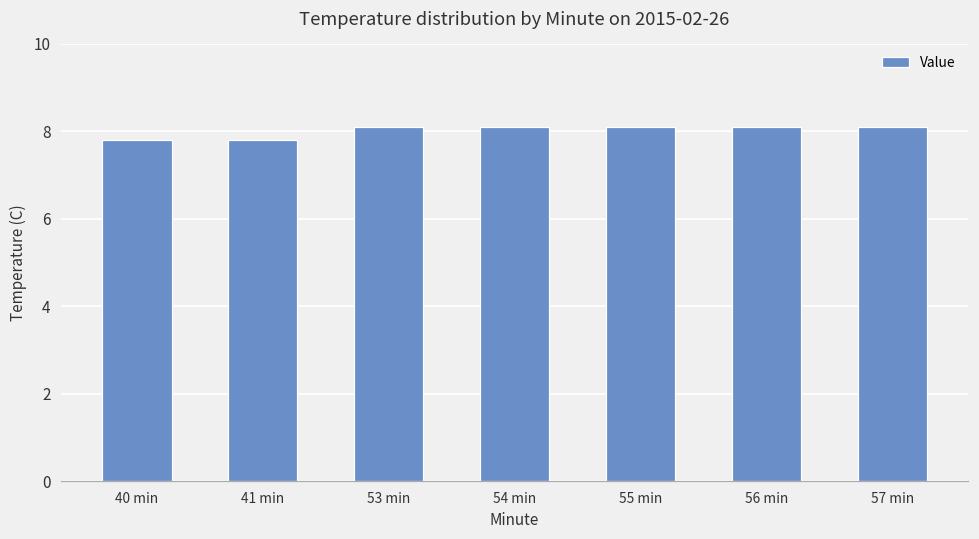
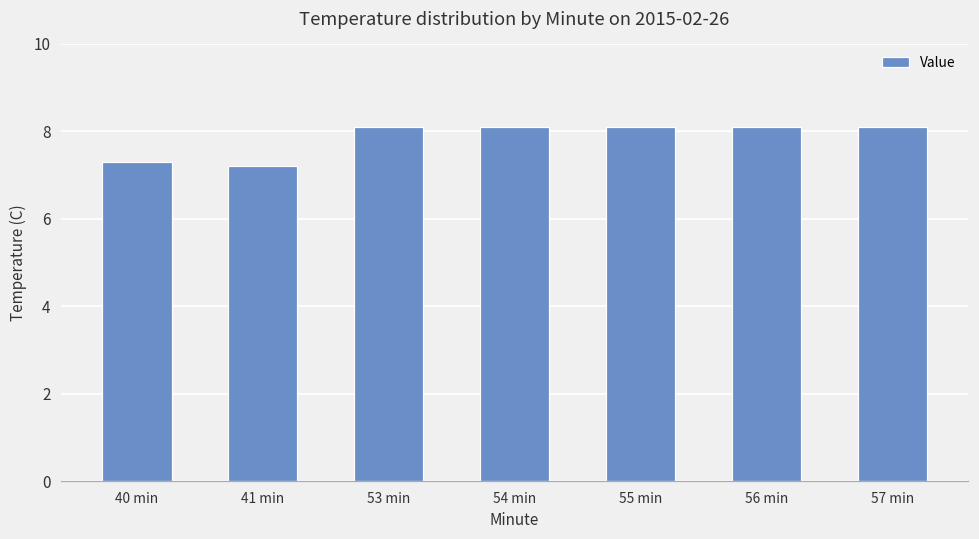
40 min: 7.8 -> 7.3
41 min: 7.8 -> 7.2
